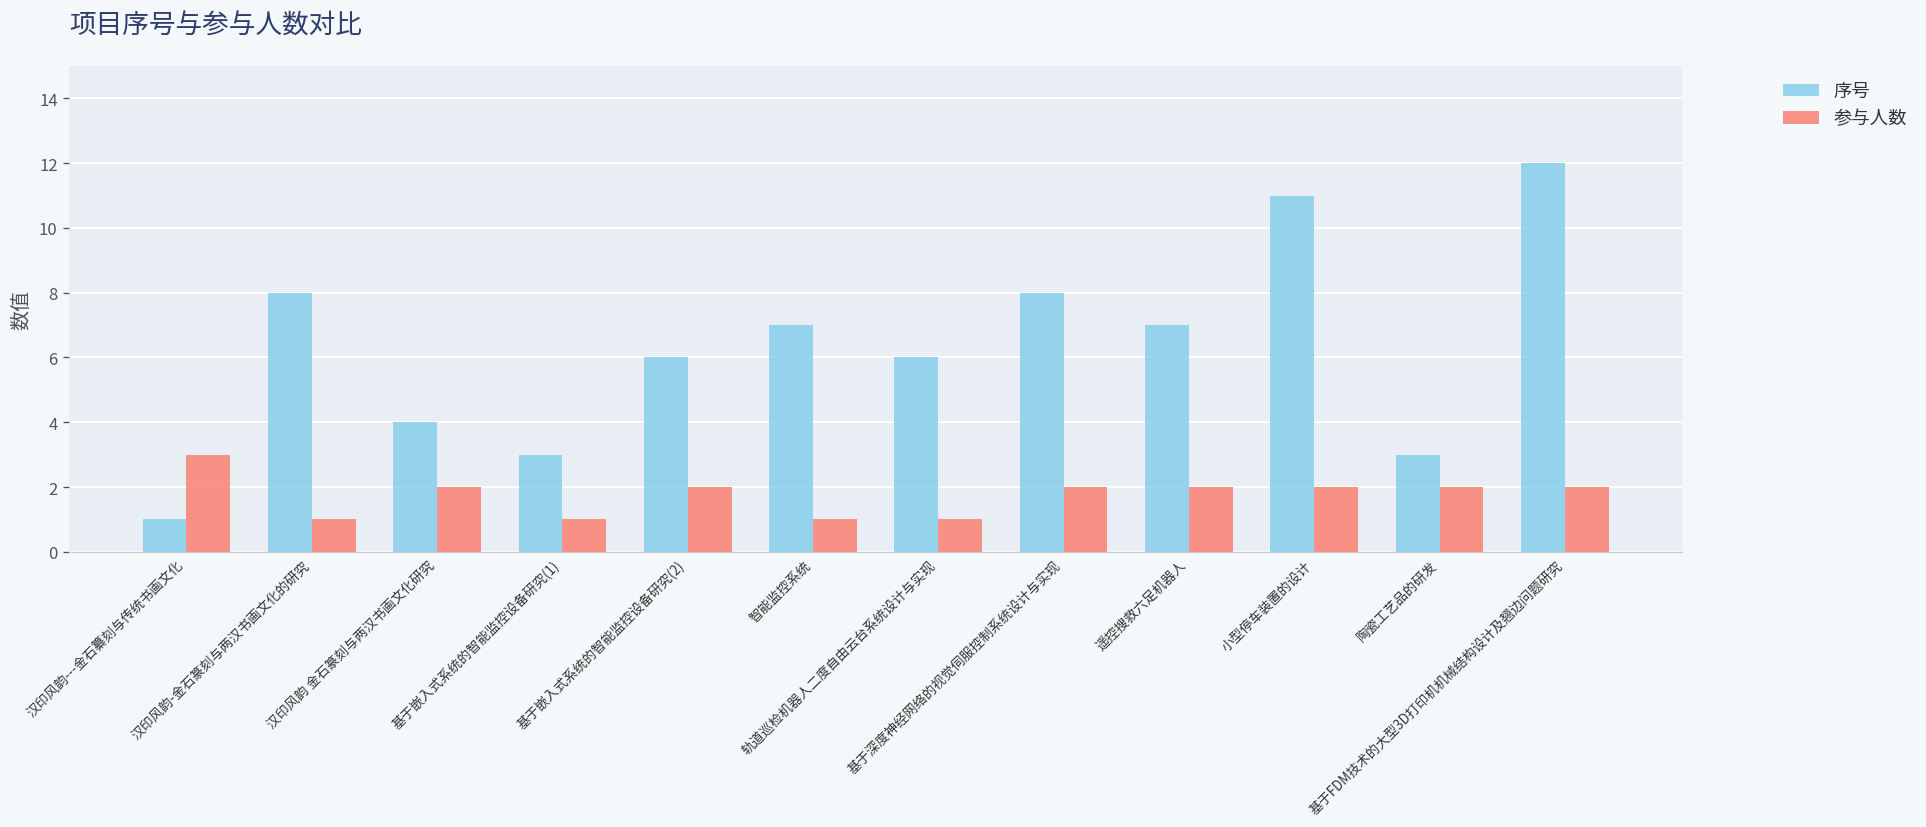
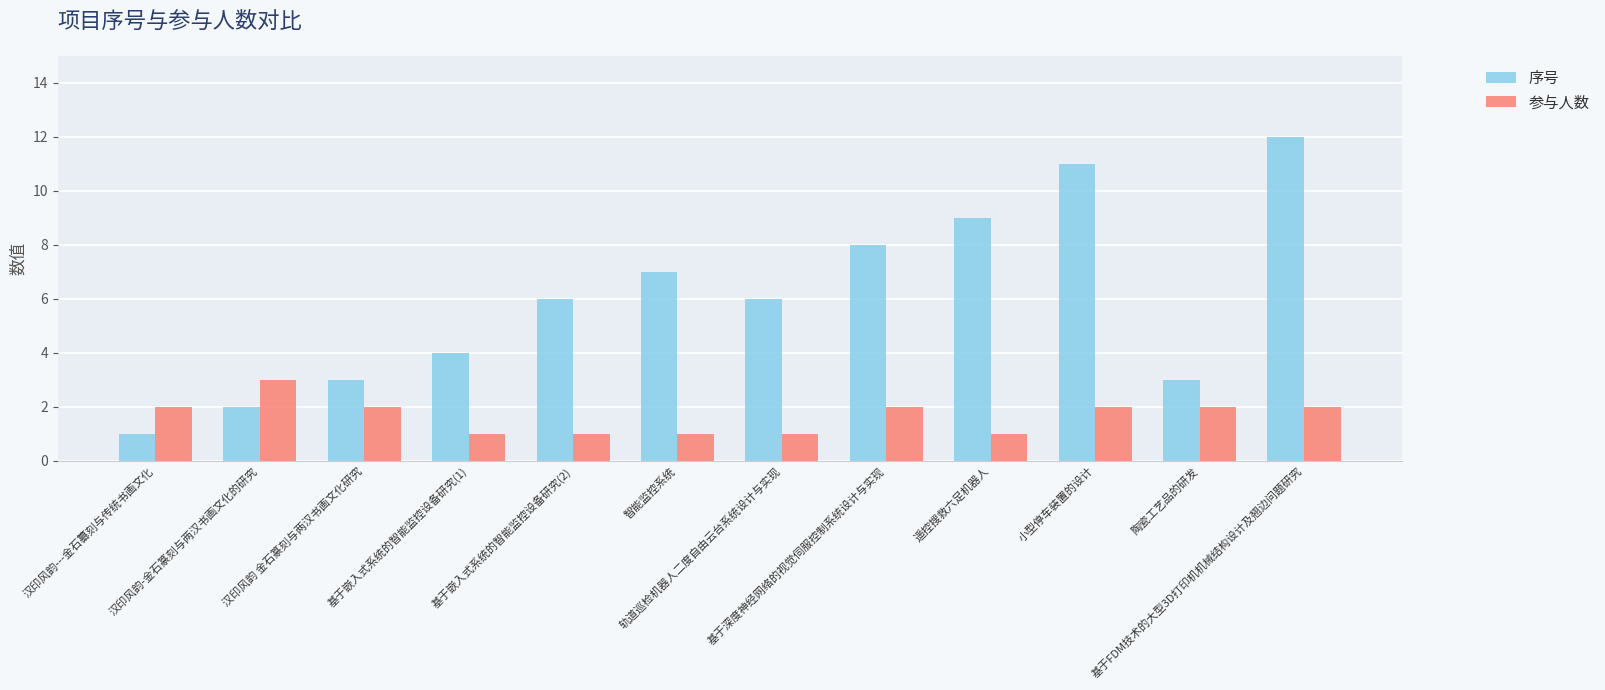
参与人数, 汉印风韵---金石纂刻与传统书画文化: 3 -> 2
序号, 汉印风韵-金石篆刻与两汉书画文化的研究: 8 -> 2
参与人数, 汉印风韵-金石篆刻与两汉书画文化的研究: 1 -> 3
序号, 汉印风韵 金石篆刻与两汉书画文化研究: 4 -> 3
序号, 基于嵌入式系统的智能监控设备研究(1): 3 -> 4
参与人数, 基于嵌入式系统的智能监控设备研究(2): 2 -> 1
序号, 遥控搜救六足机器人: 7 -> 9
参与人数, 遥控搜救六足机器人: 2 -> 1
